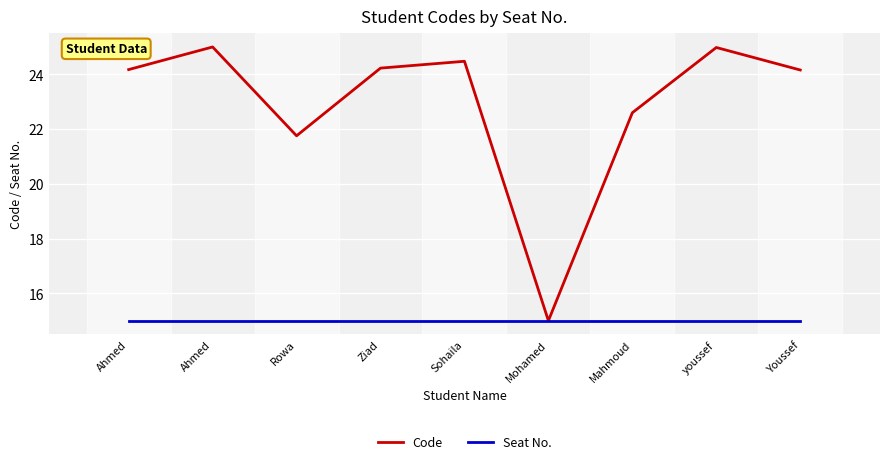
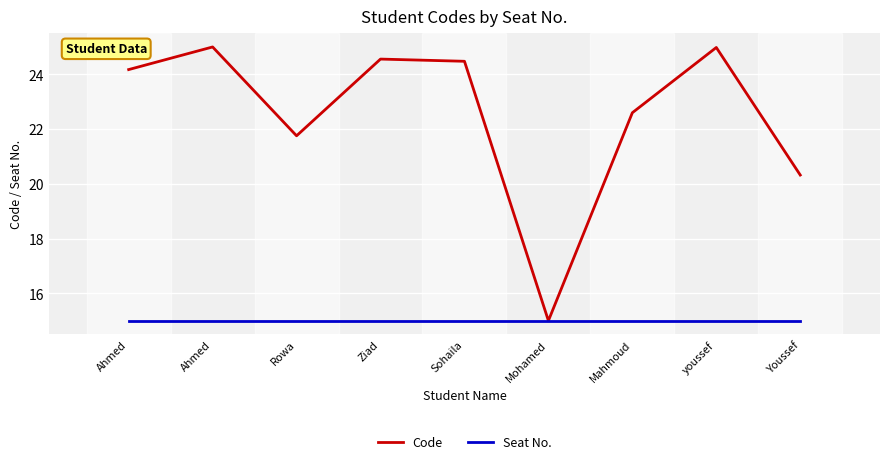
Code, Ziad: 24.2 -> 24.6
Code, Youssef: 24.2 -> 20.3
